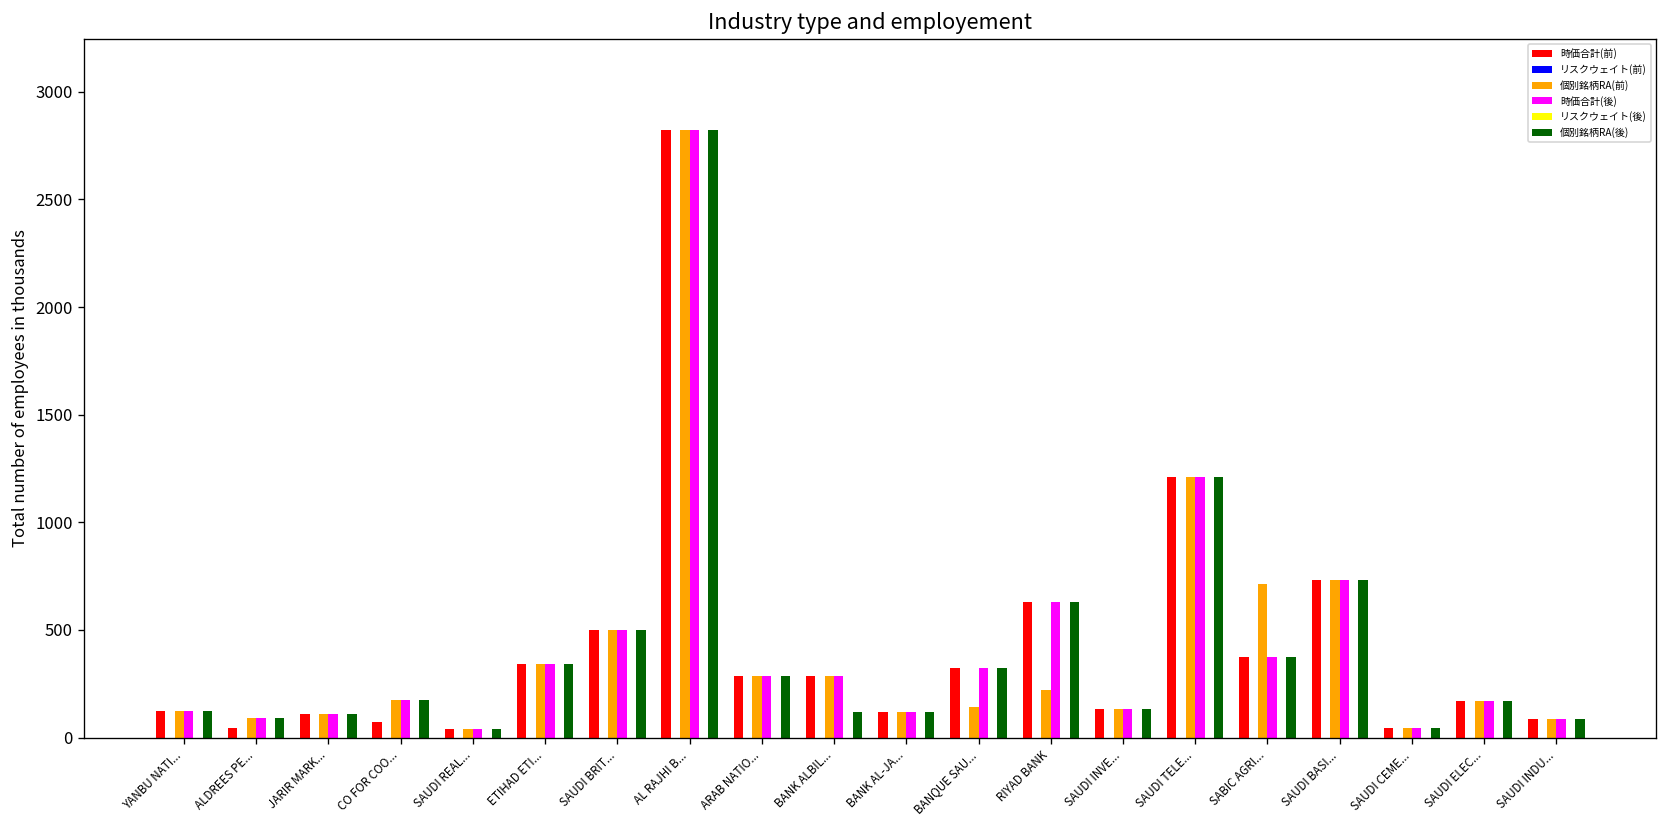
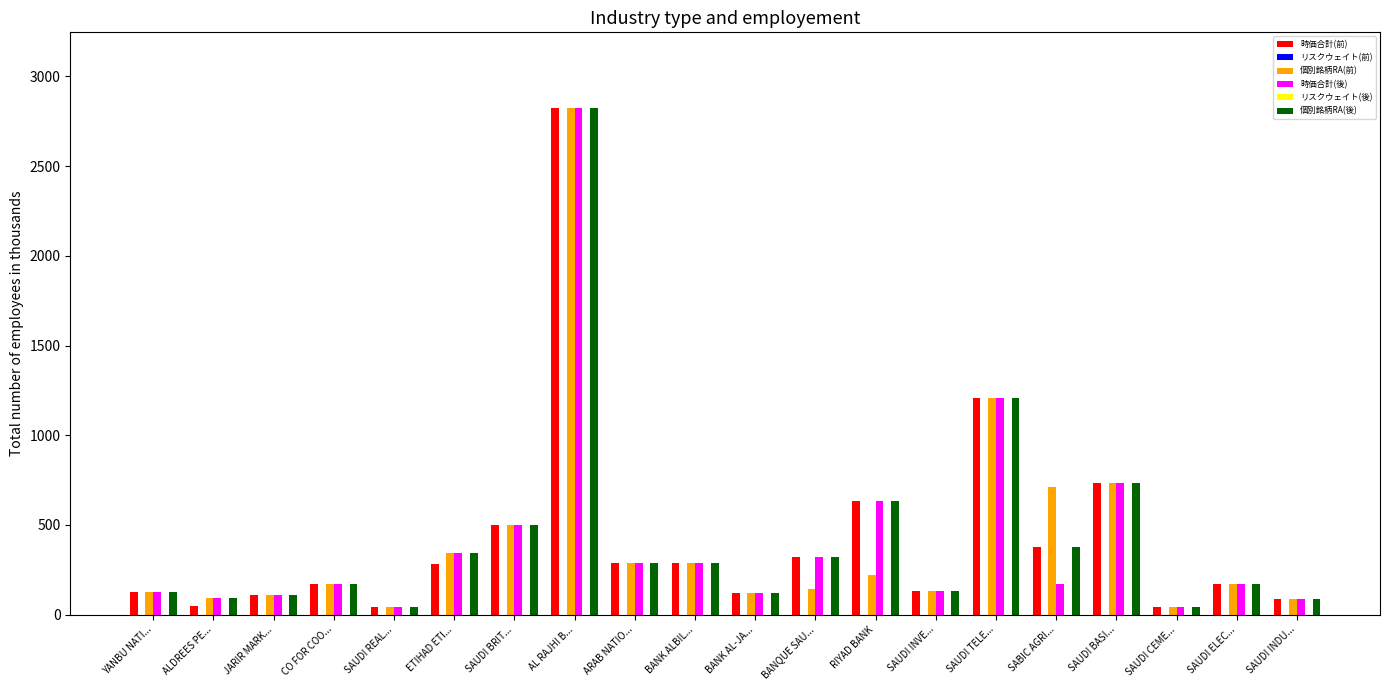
時価合計(前), CO FOR COO...: 70 -> 170
時価合計(前), ETIHAD ETI...: 340 -> 280
個別銘柄RA(後), BANK ALBIL...: 120 -> 290
時価合計(後), SABIC AGRI...: 380 -> 170
